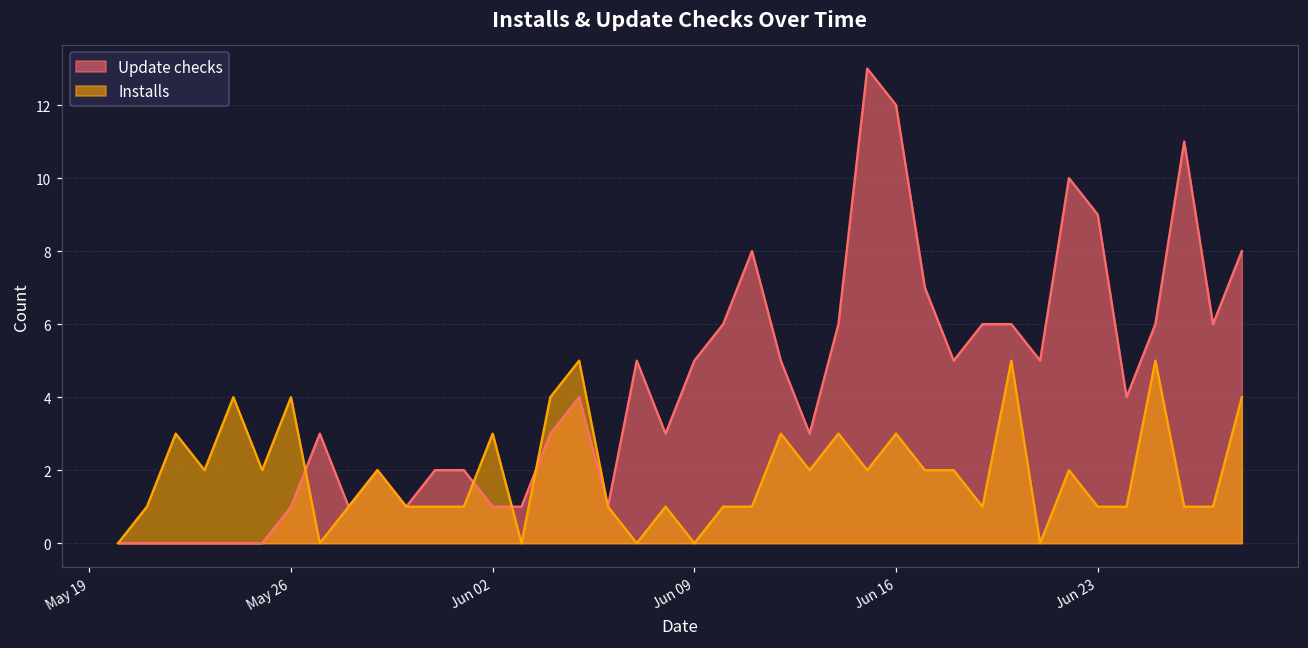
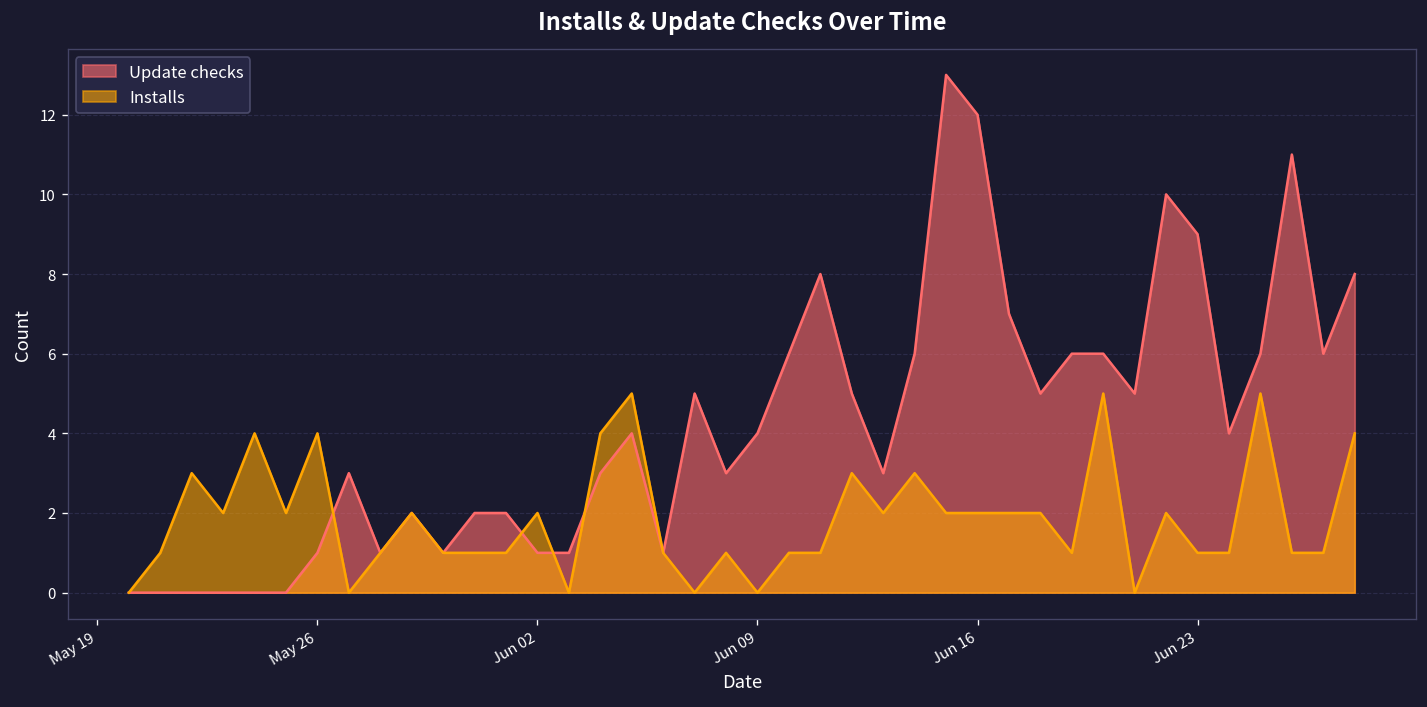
Installs, Jun 02: 3 -> 2
Update checks, Jun 09: 5 -> 4
Installs, Jun 16: 3 -> 2
